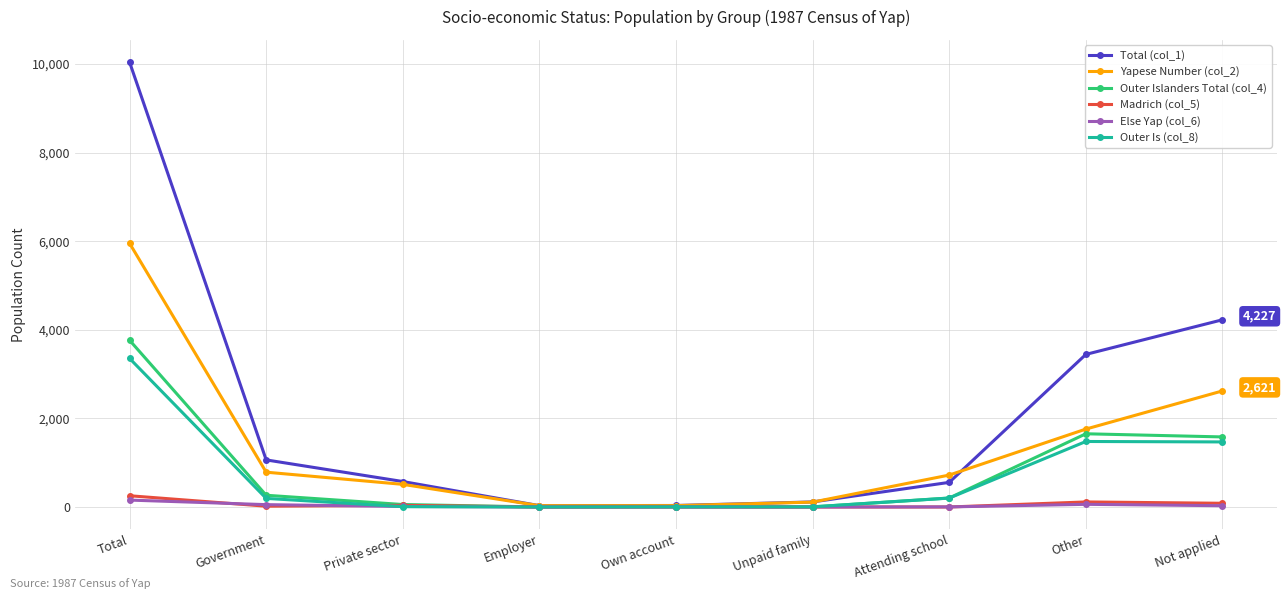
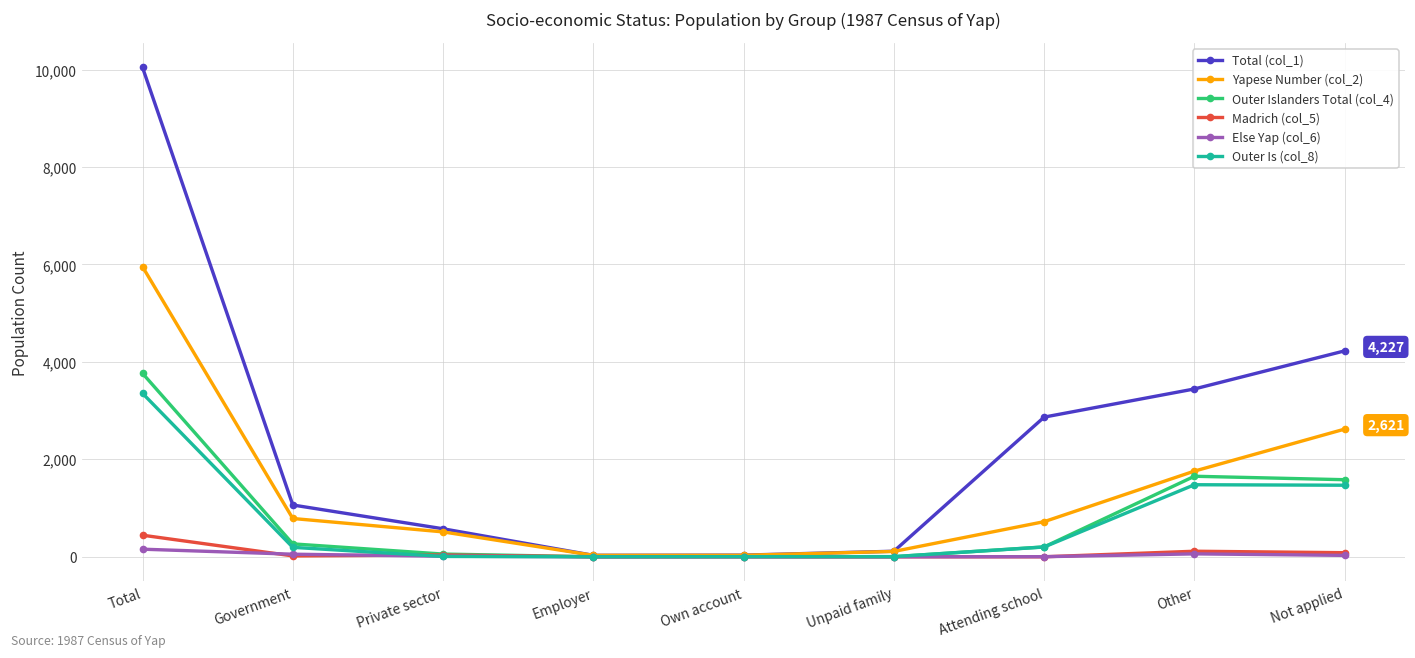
Madrich (col_5), Total: 300 -> 400
Total (col_1), Attending school: 600 -> 2,900
